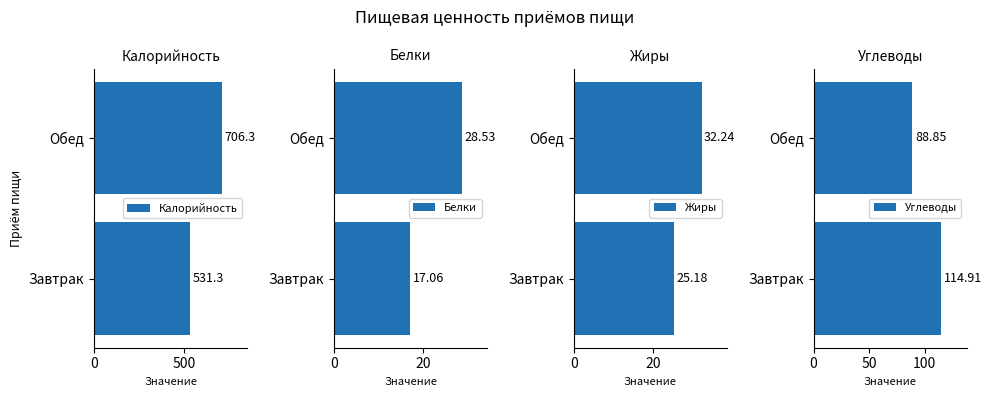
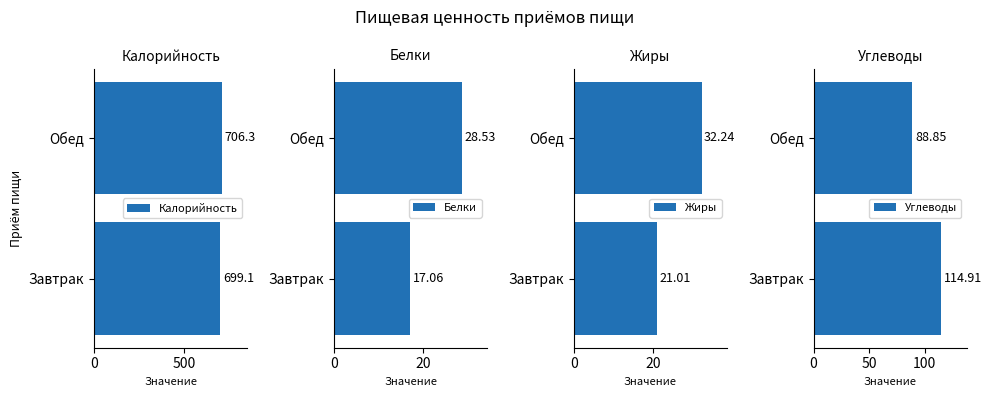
Калорийность, Завтрак: 531.3 -> 699.1
Жиры, Завтрак: 25.18 -> 21.01
